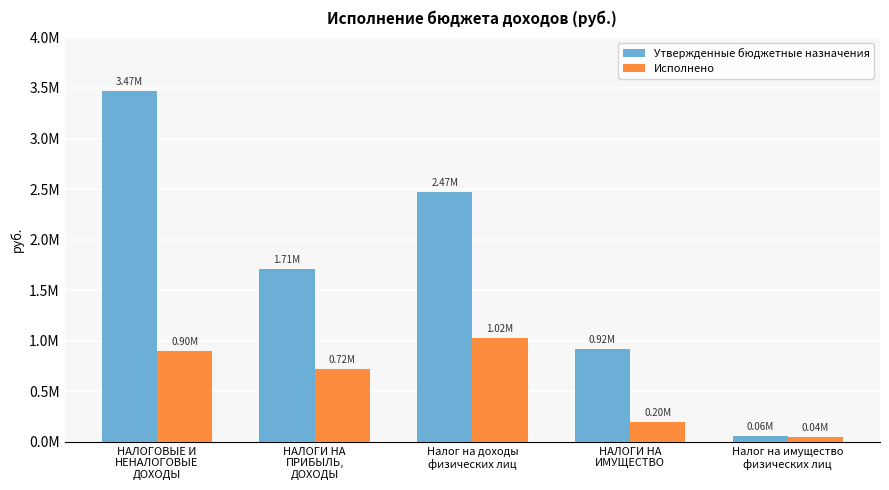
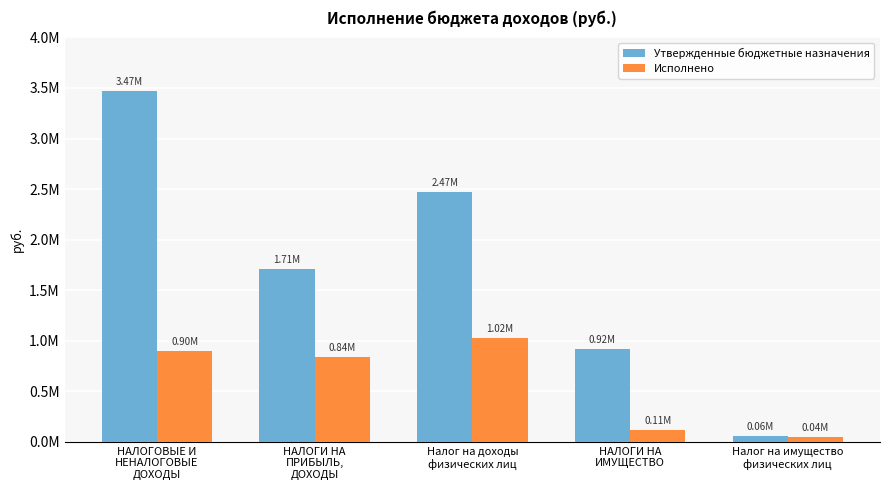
Исполнено, НАЛОГИ НА ПРИБЫЛЬ, ДОХОДЫ: 0.72M -> 0.84M
Исполнено, НАЛОГИ НА ИМУЩЕСТВО: 0.20M -> 0.11M
